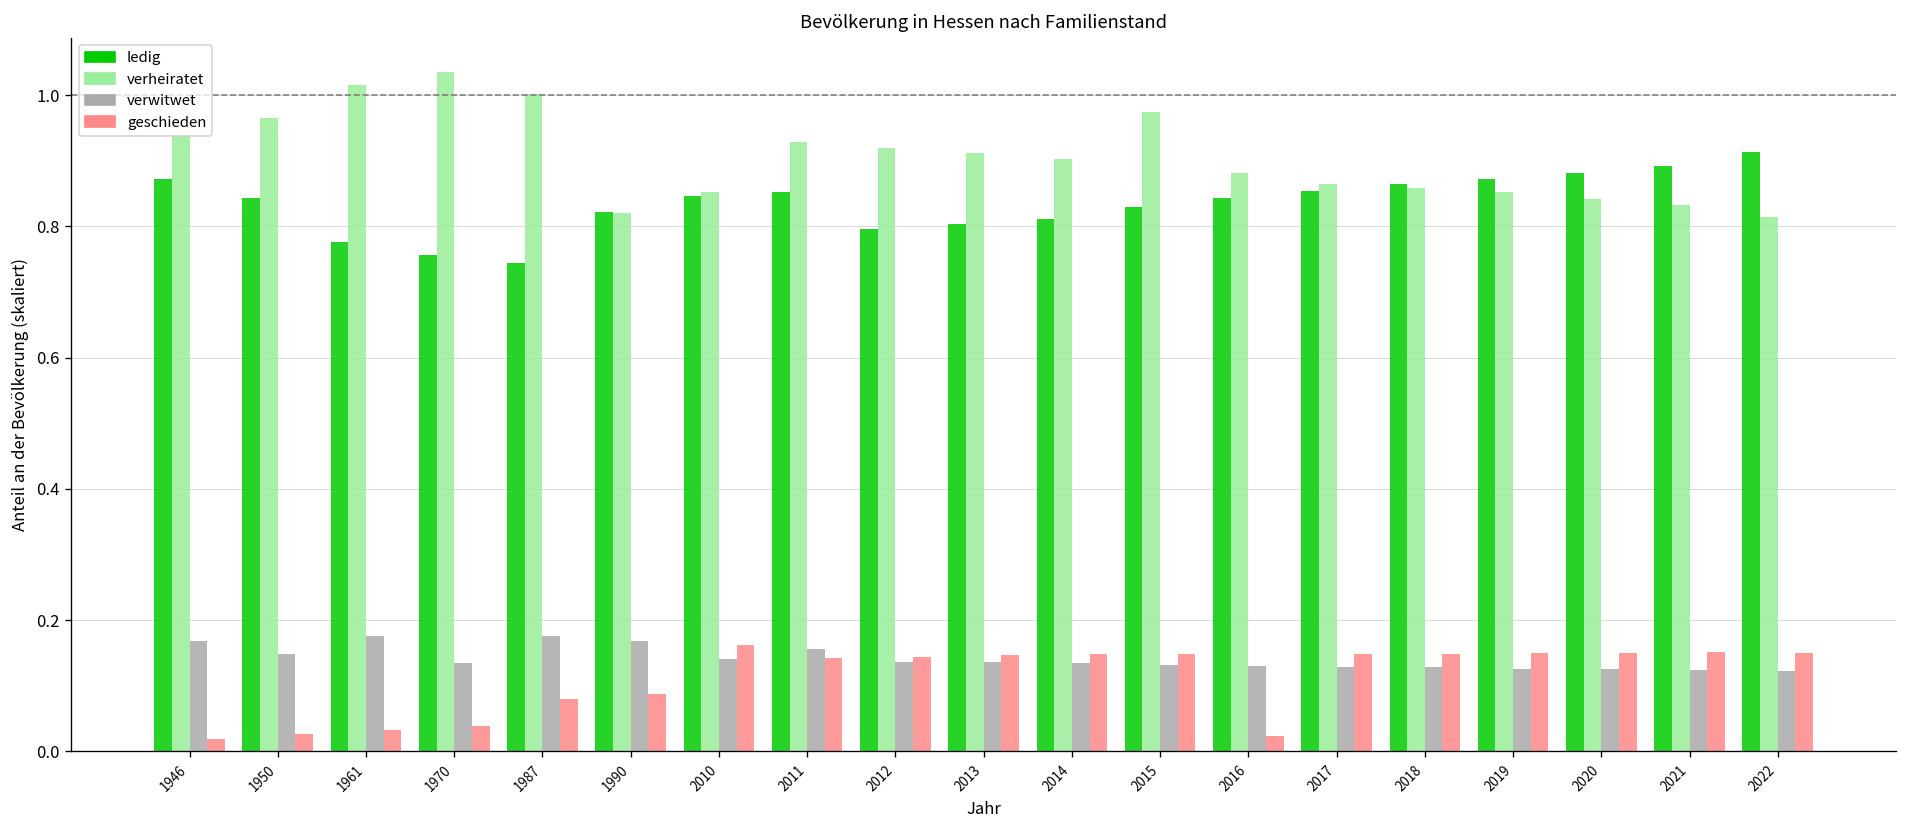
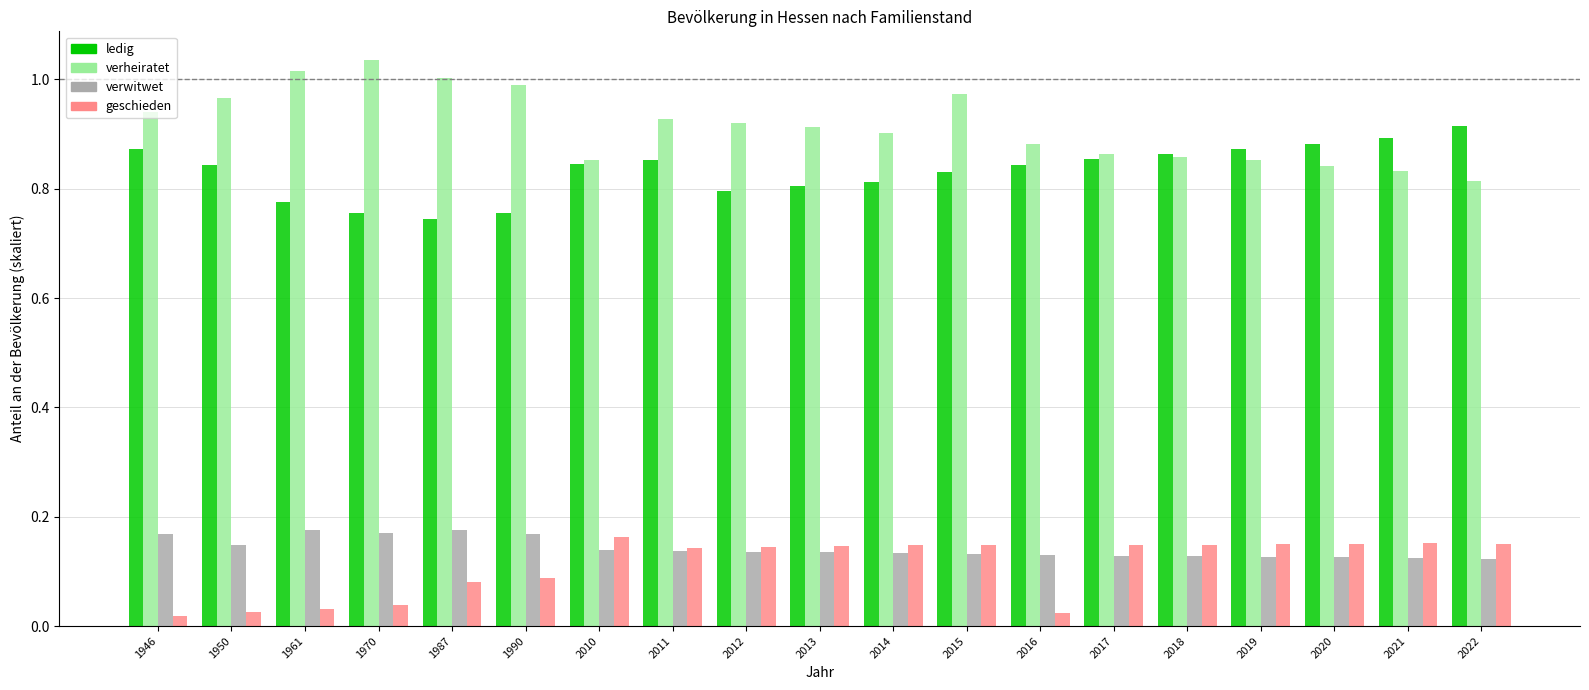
verwitwet, 1970: 0.13 -> 0.17
ledig, 1990: 0.82 -> 0.76
verheiratet, 1990: 0.82 -> 0.99
verwitwet, 2011: 0.16 -> 0.14
